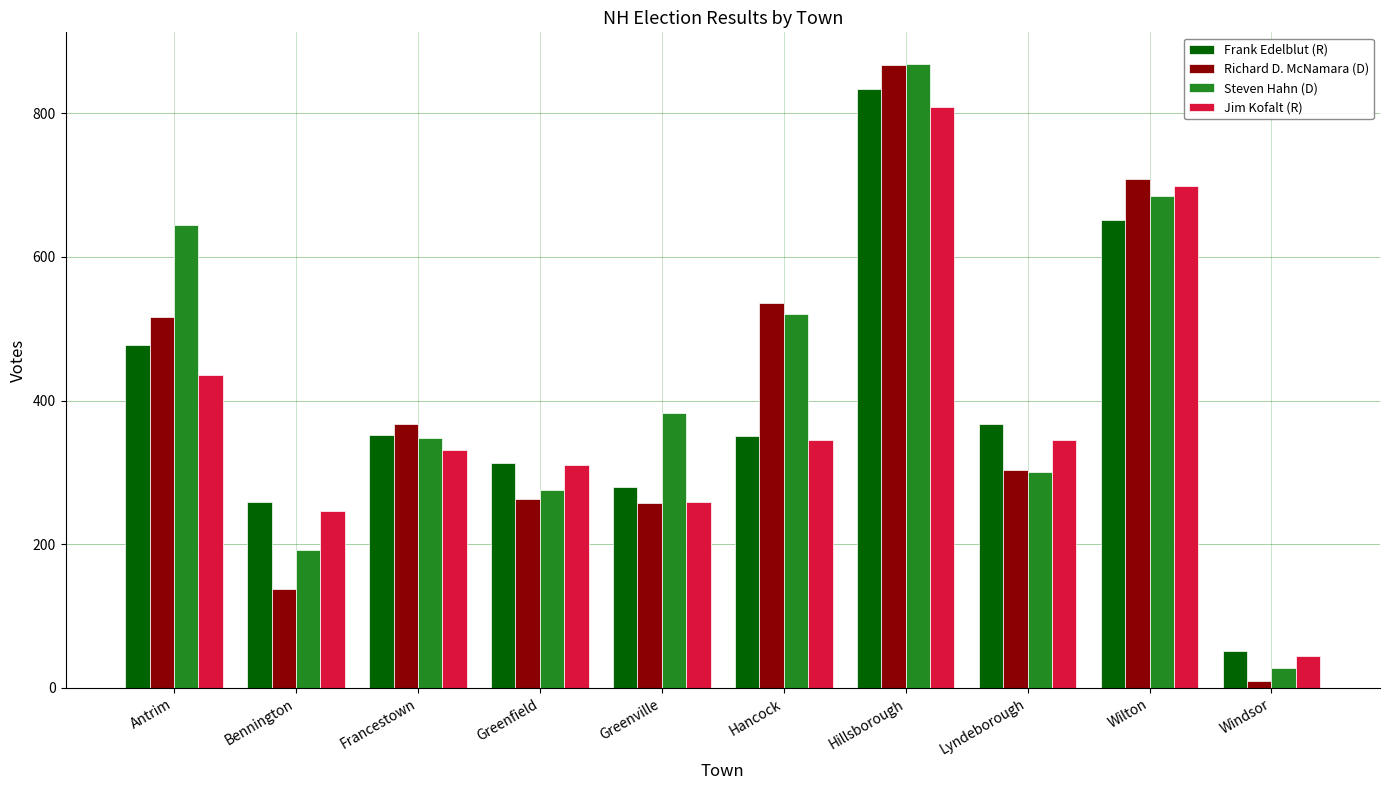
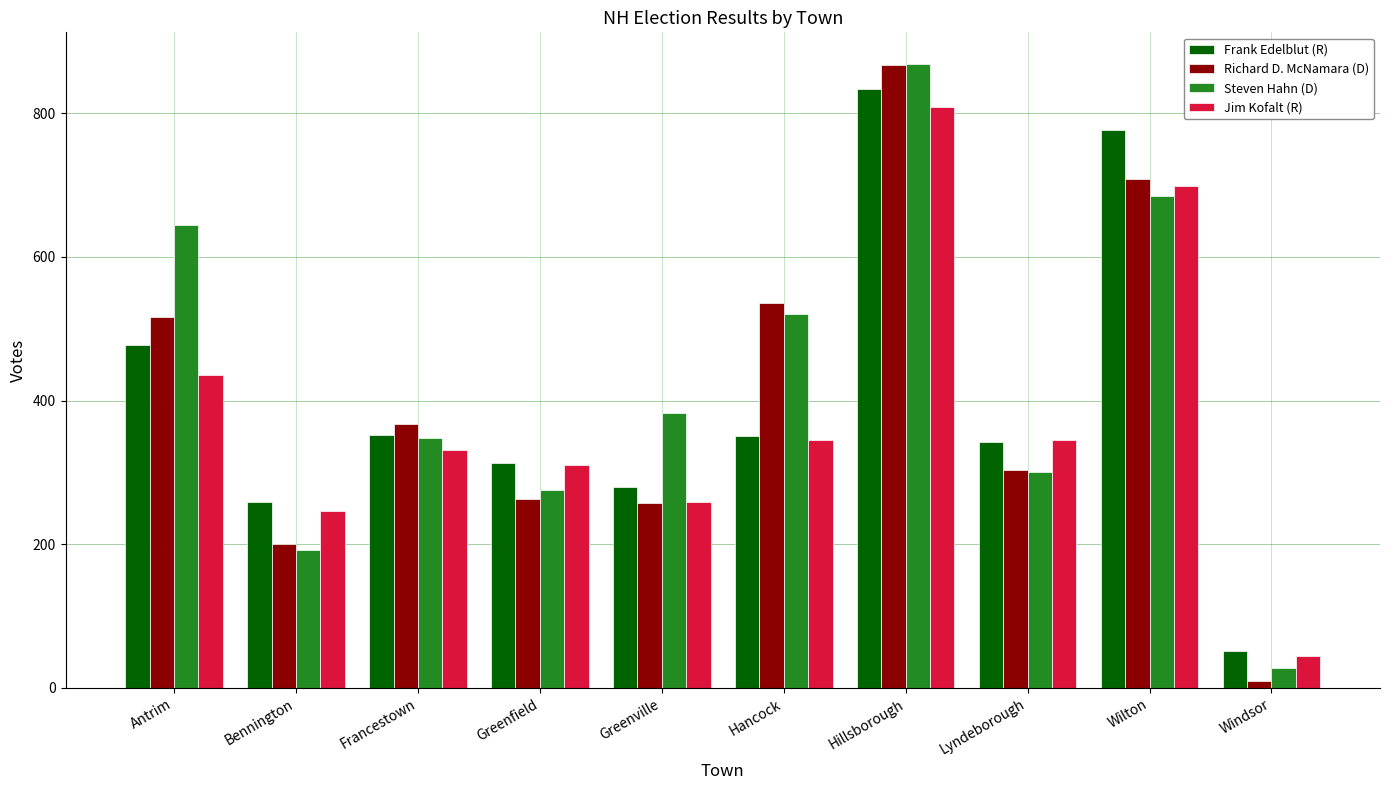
Richard D. McNamara (D), Bennington: 140 -> 200
Frank Edelblut (R), Lyndeborough: 370 -> 340
Frank Edelblut (R), Wilton: 650 -> 780
